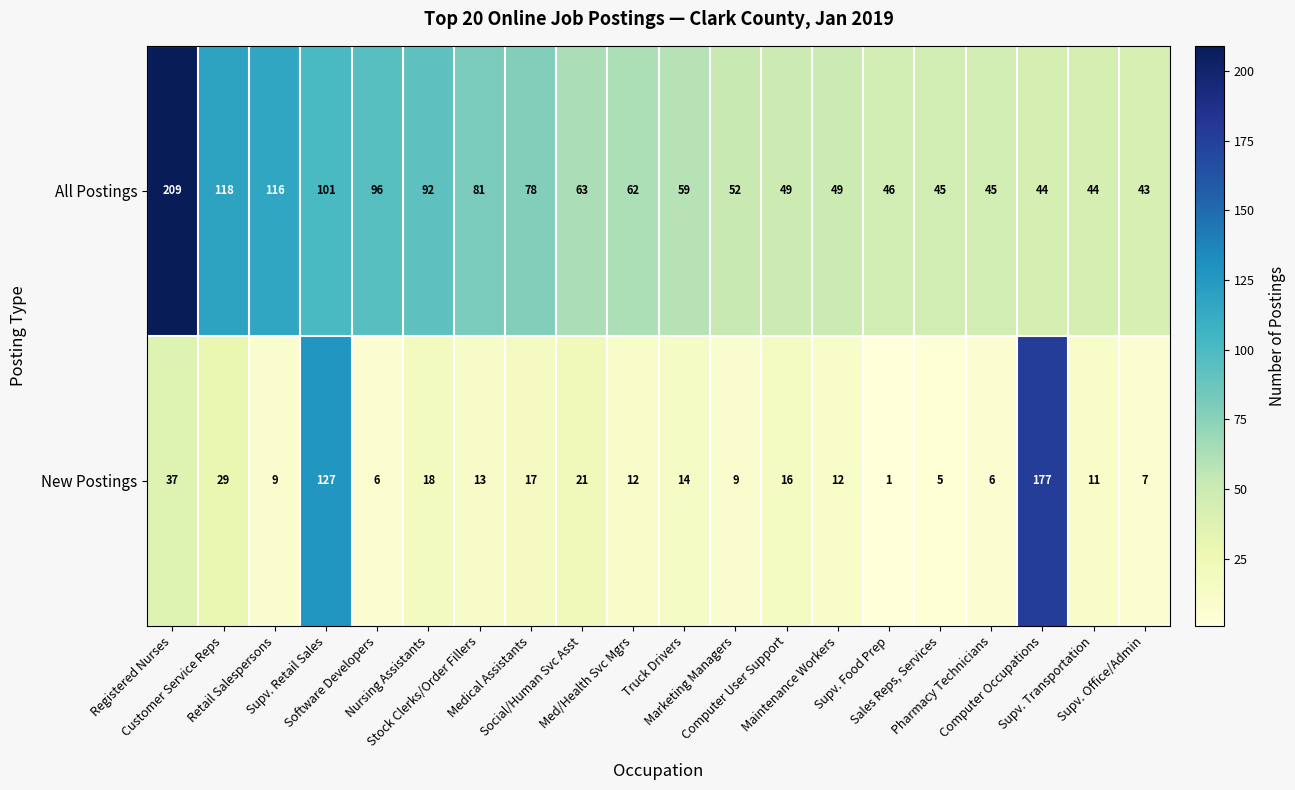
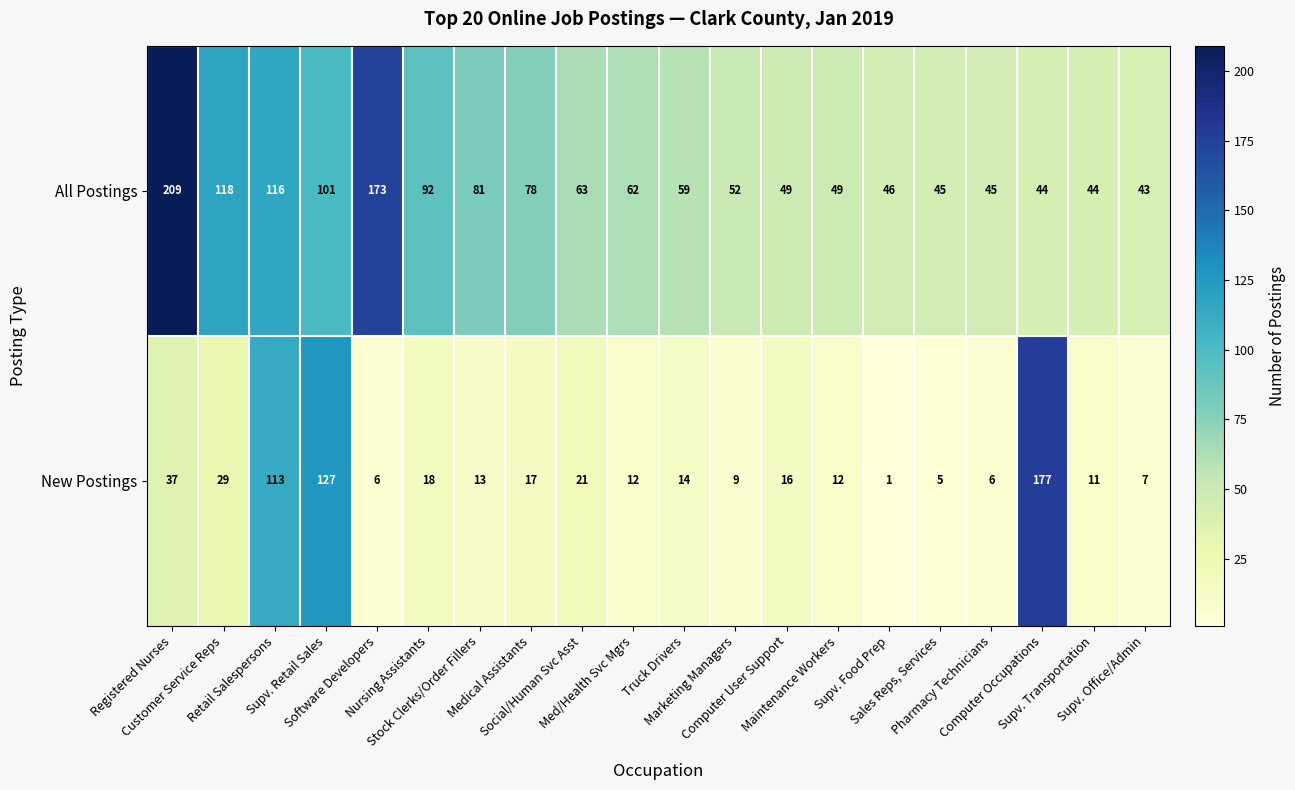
All Postings, Software Developers: 96 -> 173
New Postings, Retail Salespersons: 9 -> 113
